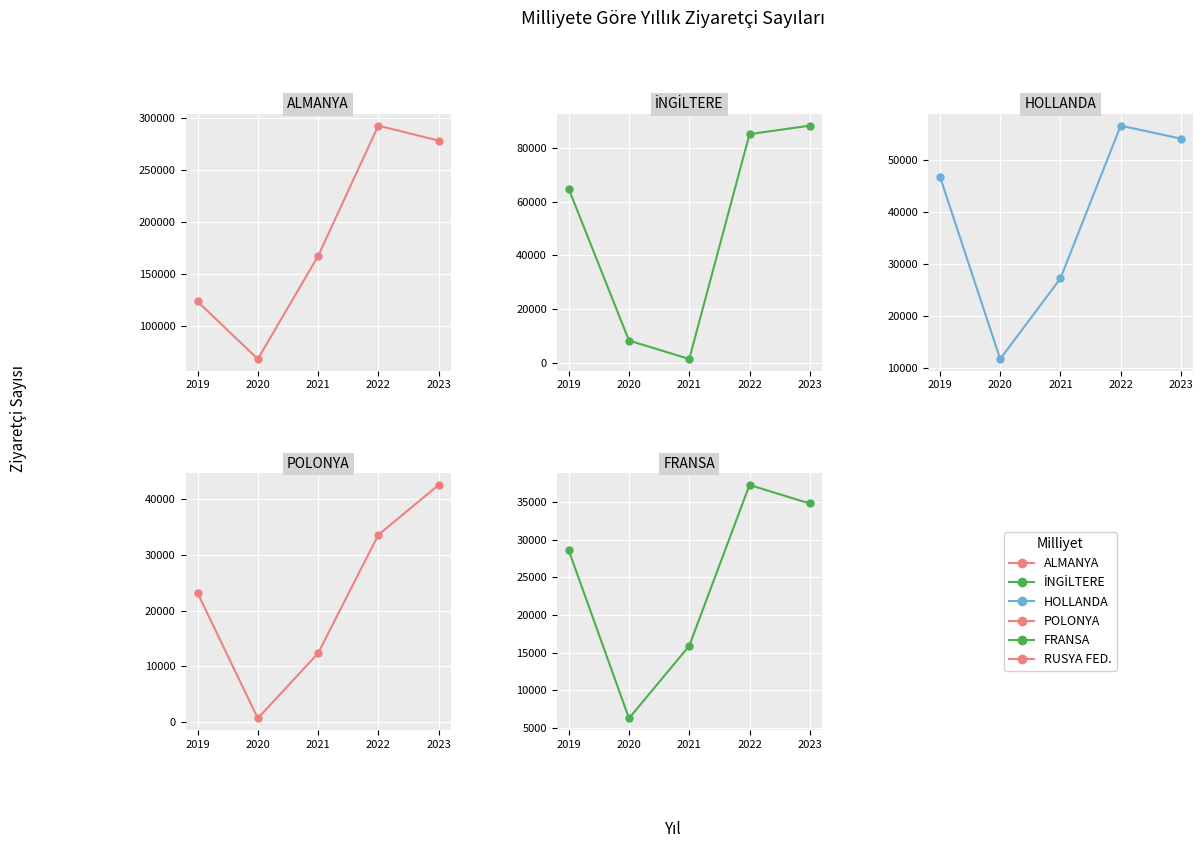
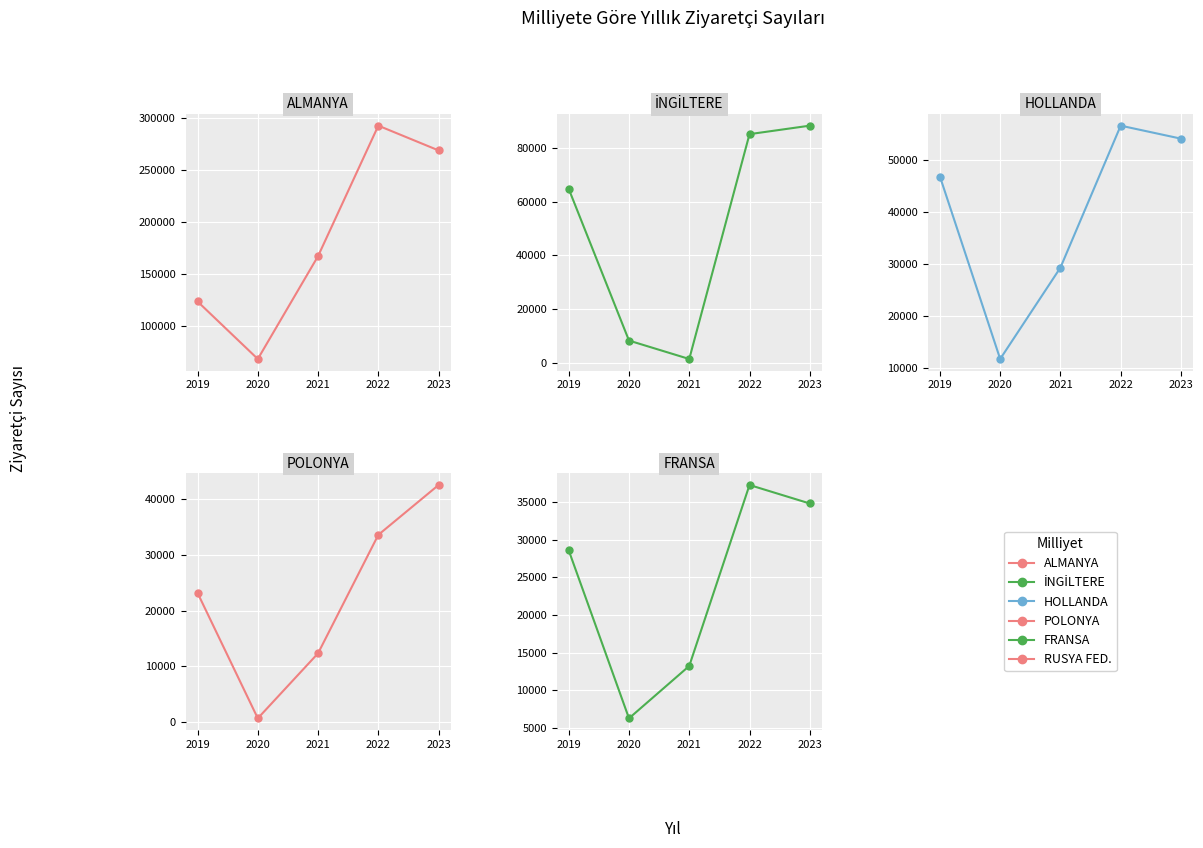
ALMANYA, 2023: 278000 -> 269000
HOLLANDA, 2021: 27000 -> 29000
FRANSA, 2021: 16000 -> 13000
